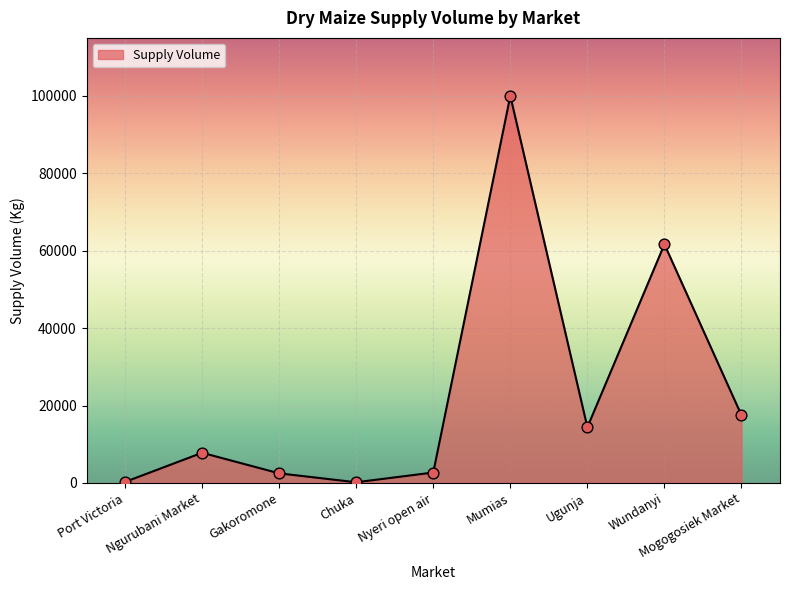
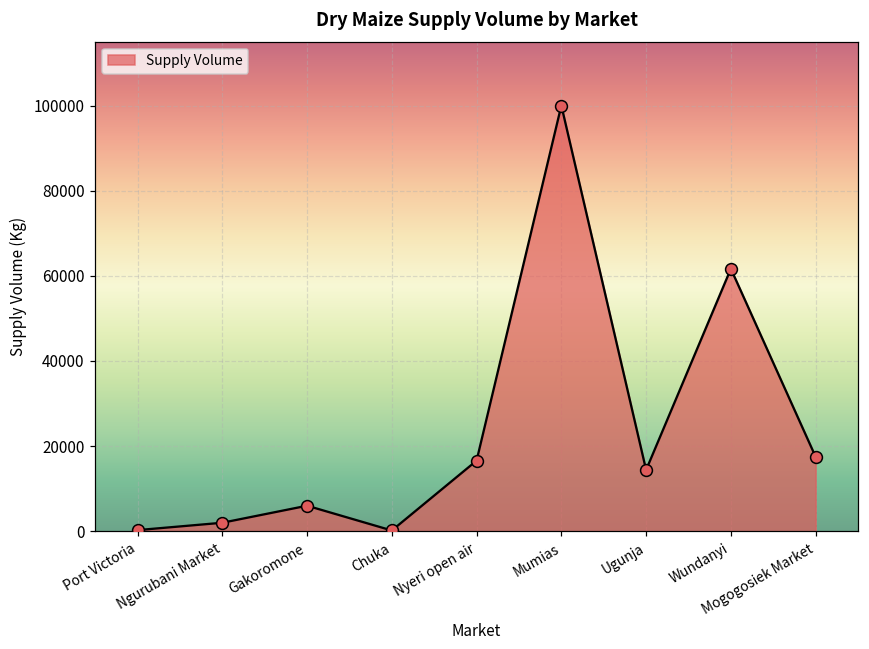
Ngurubani Market: 8000 -> 2000
Gakoromone: 2000 -> 6000
Nyeri open air: 3000 -> 17000
